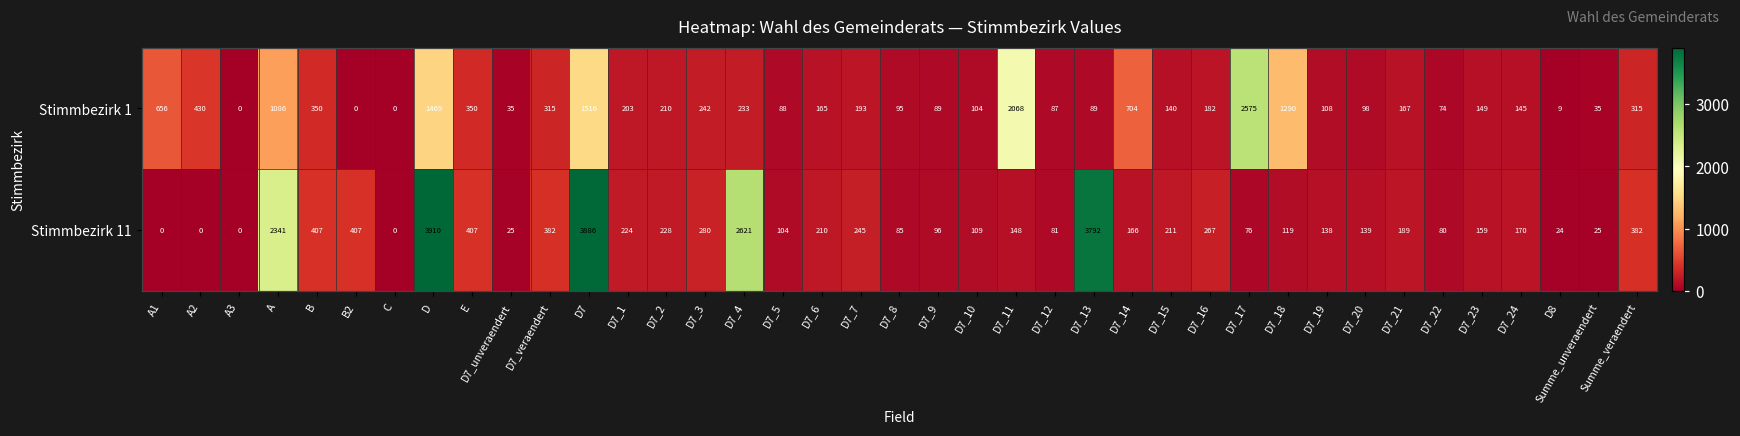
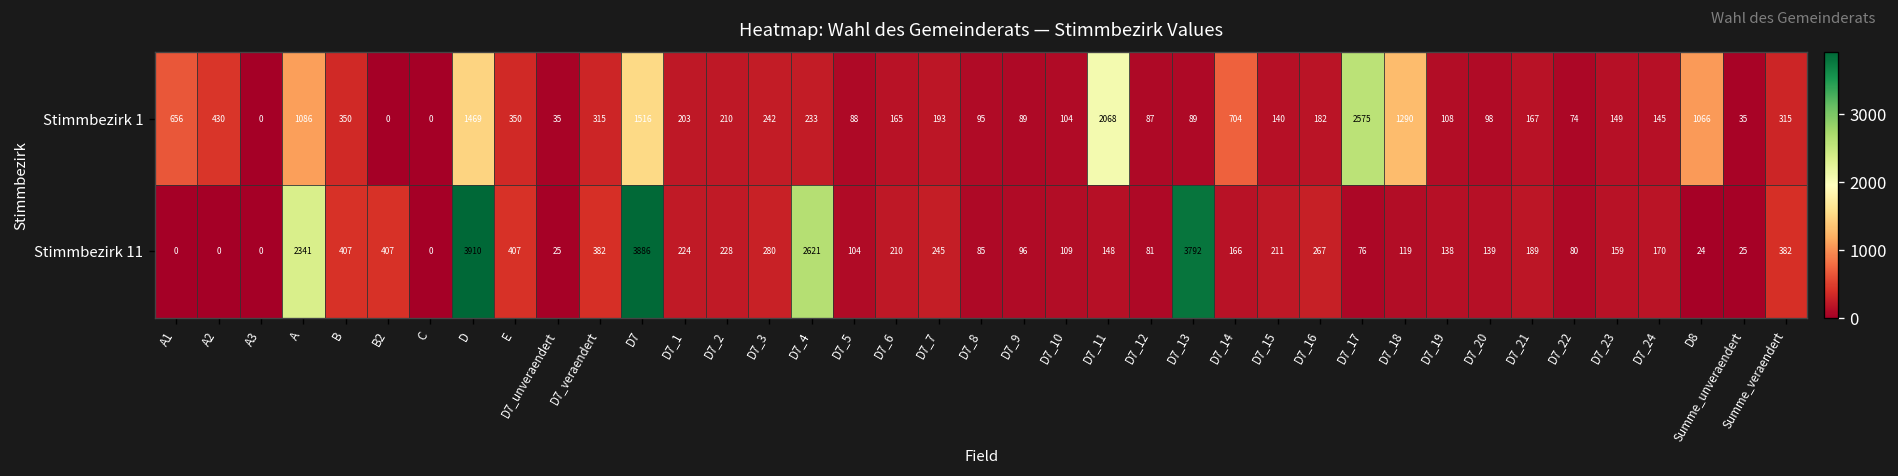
Stimmbezirk 1, D8: 9 -> 1066
